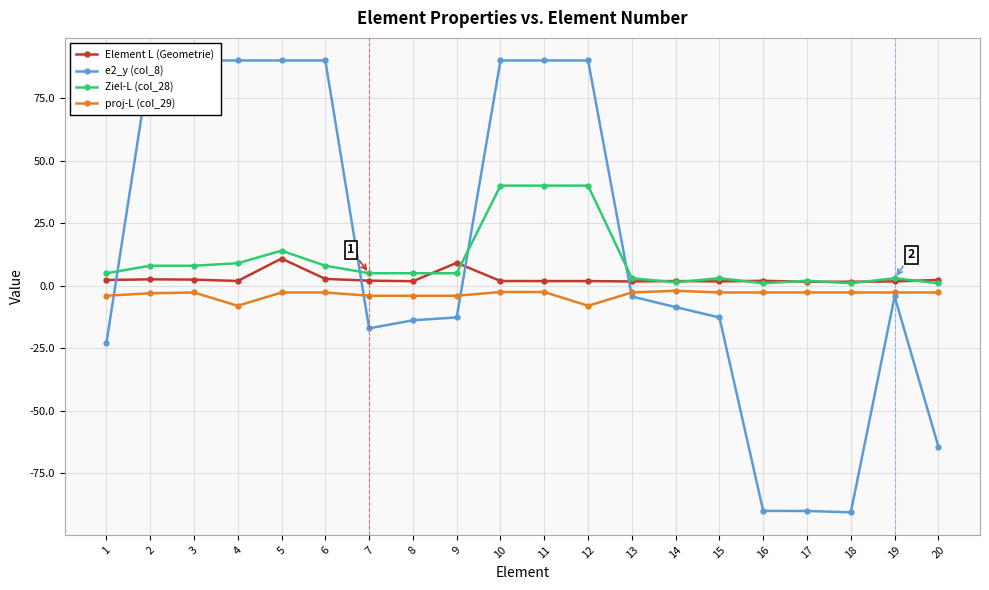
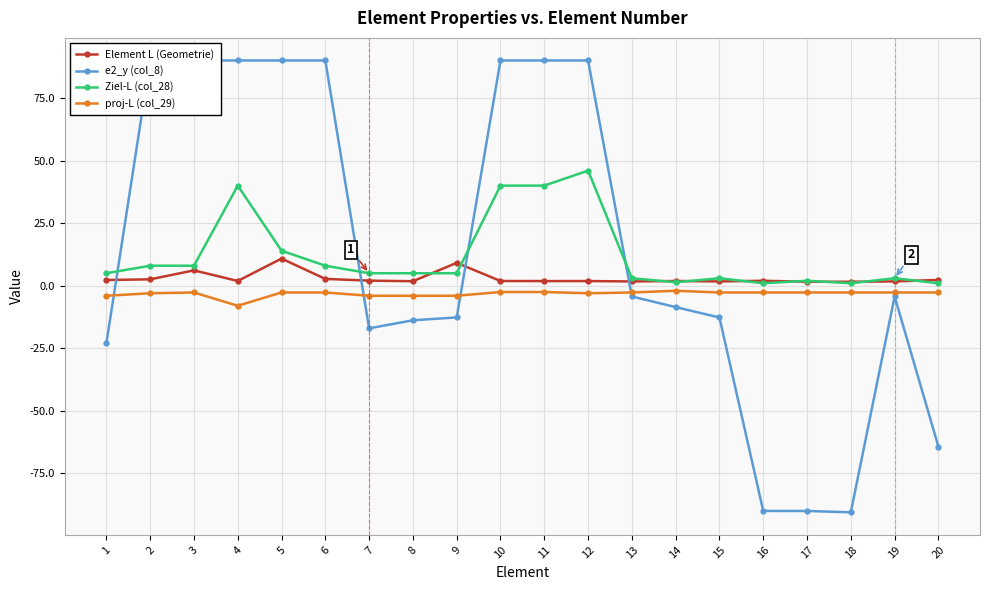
Element L (Geometrie), 3: 2 -> 6
Ziel-L (col_28), 4: 9 -> 40
Ziel-L (col_28), 12: 40 -> 46
proj-L (col_29), 12: -8 -> -3
